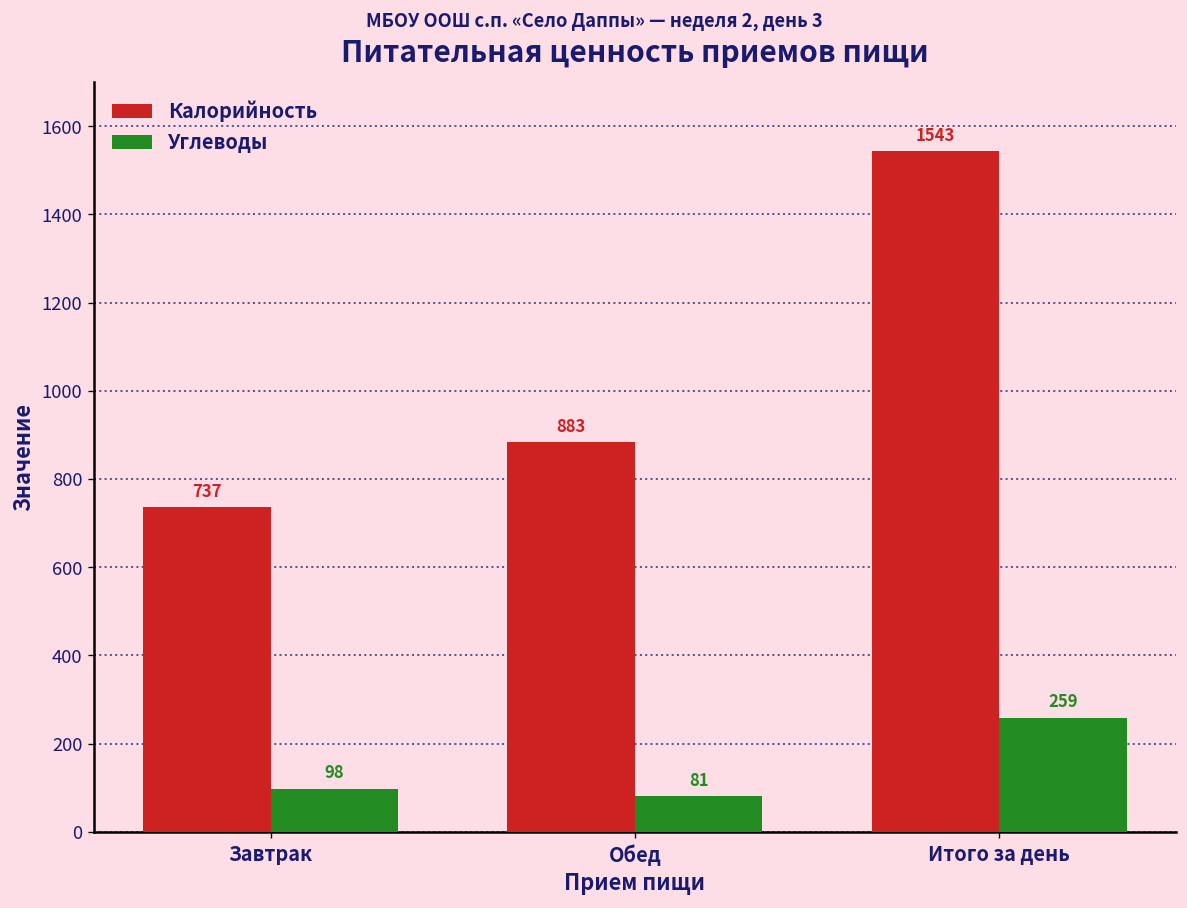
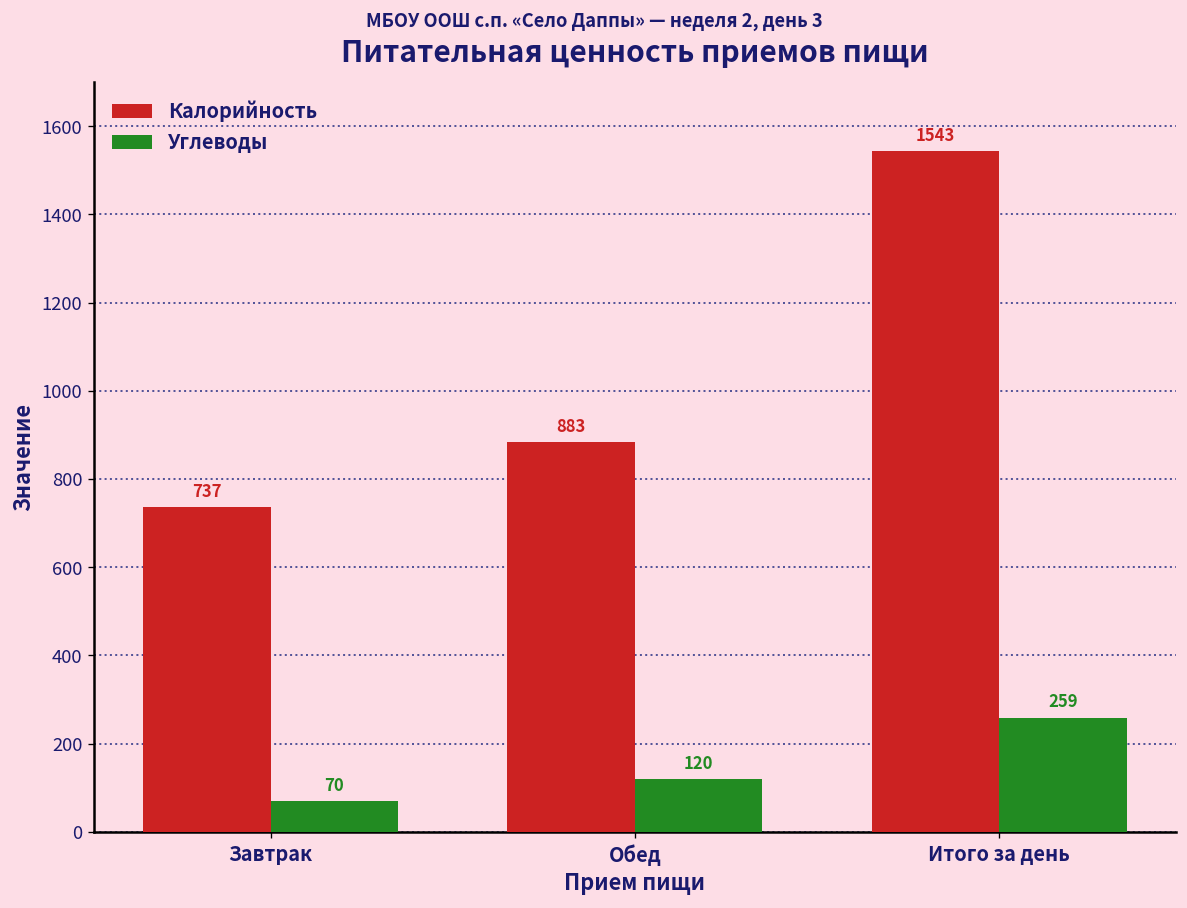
Углеводы, Завтрак: 98 -> 70
Углеводы, Обед: 81 -> 120
